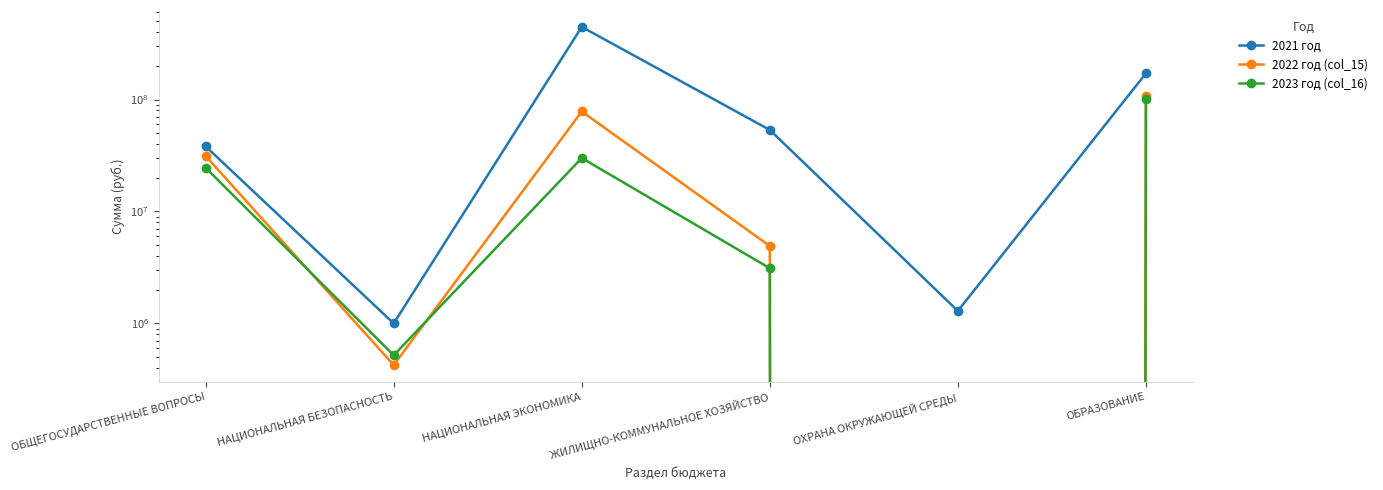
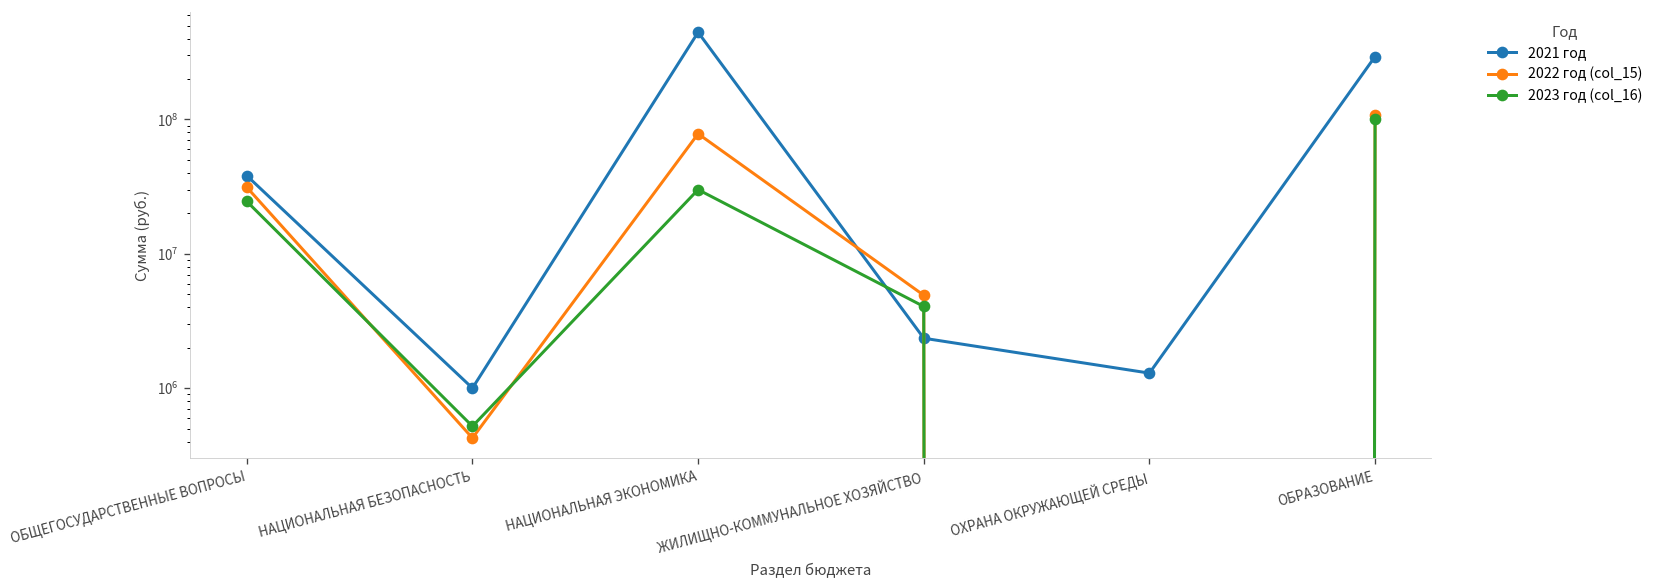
2021 год, ЖИЛИЩНО-КОММУНАЛЬНОЕ ХОЗЯЙСТВО: 50000000 -> 2400000
2023 год (col_16), ЖИЛИЩНО-КОММУНАЛЬНОЕ ХОЗЯЙСТВО: 3100000 -> 4100000
2021 год, ОБРАЗОВАНИЕ: 170000000 -> 290000000
